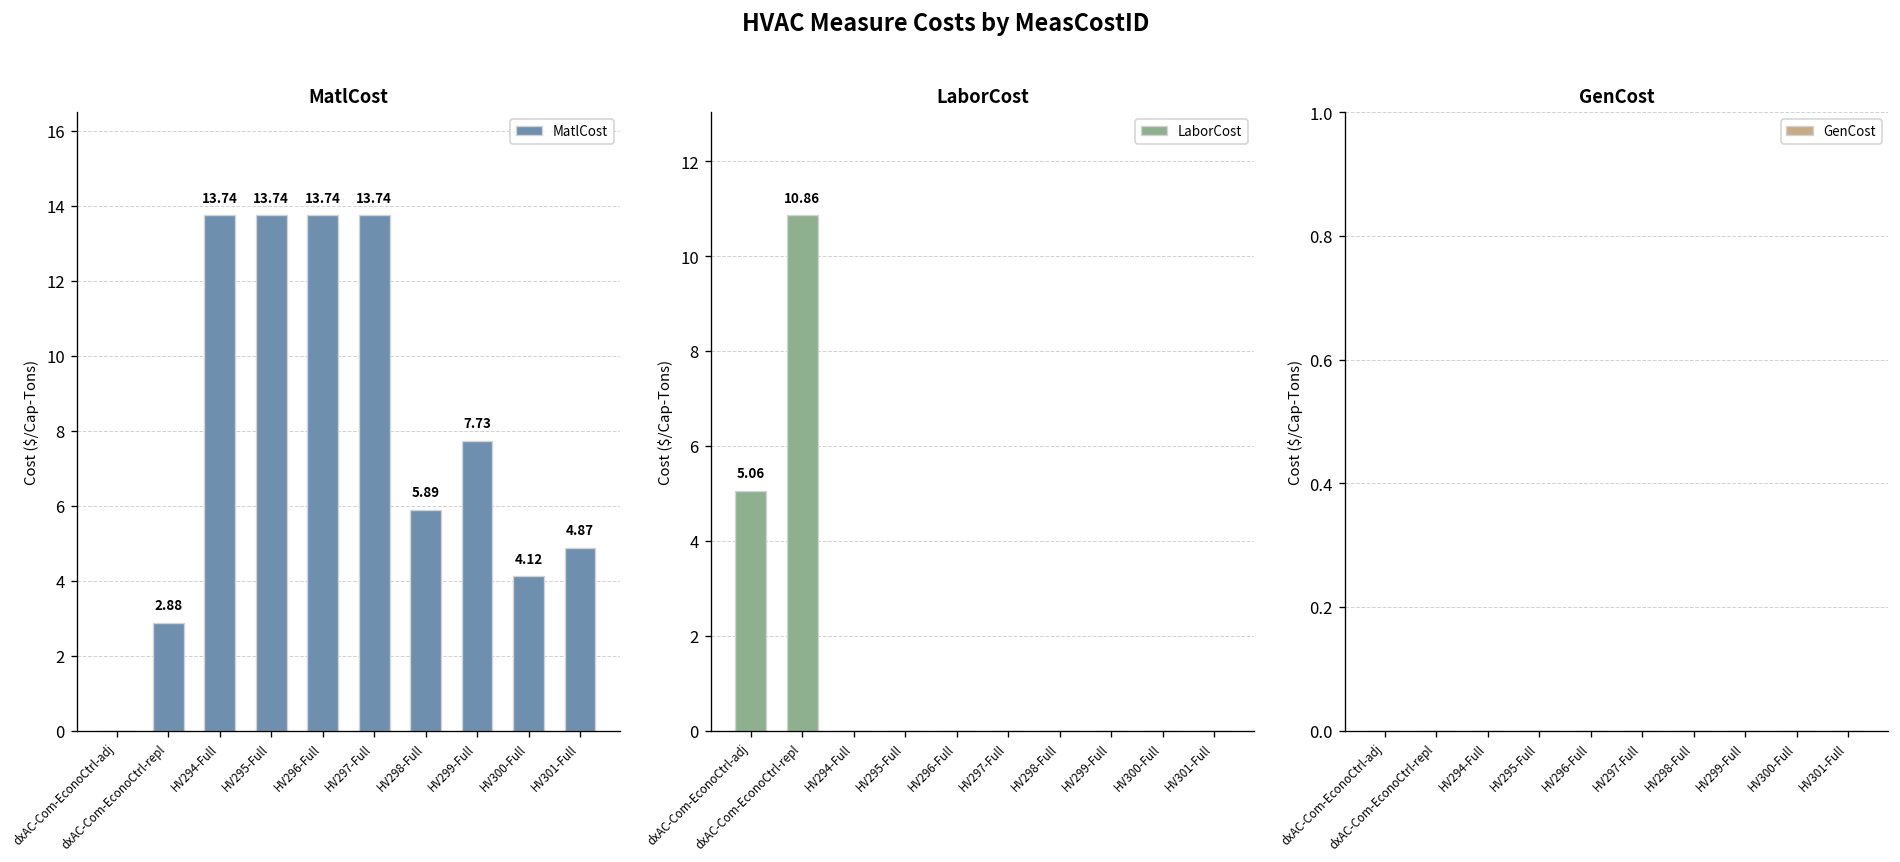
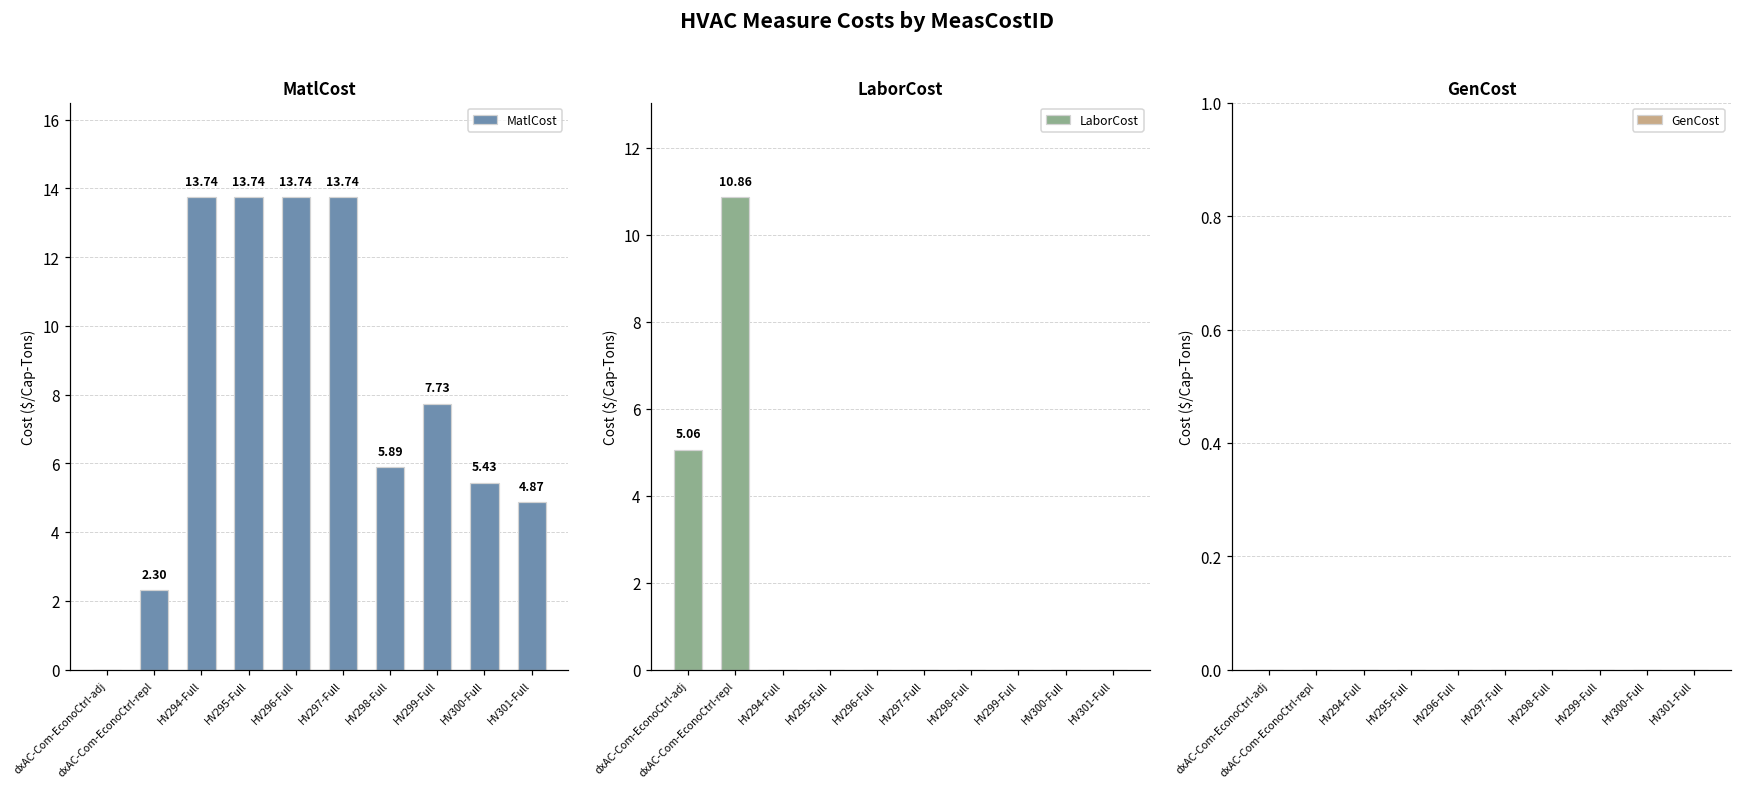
MatlCost, dxAC-Com-EconoCtrl-repl: 2.88 -> 2.30
MatlCost, HV300-Full: 4.12 -> 5.43
